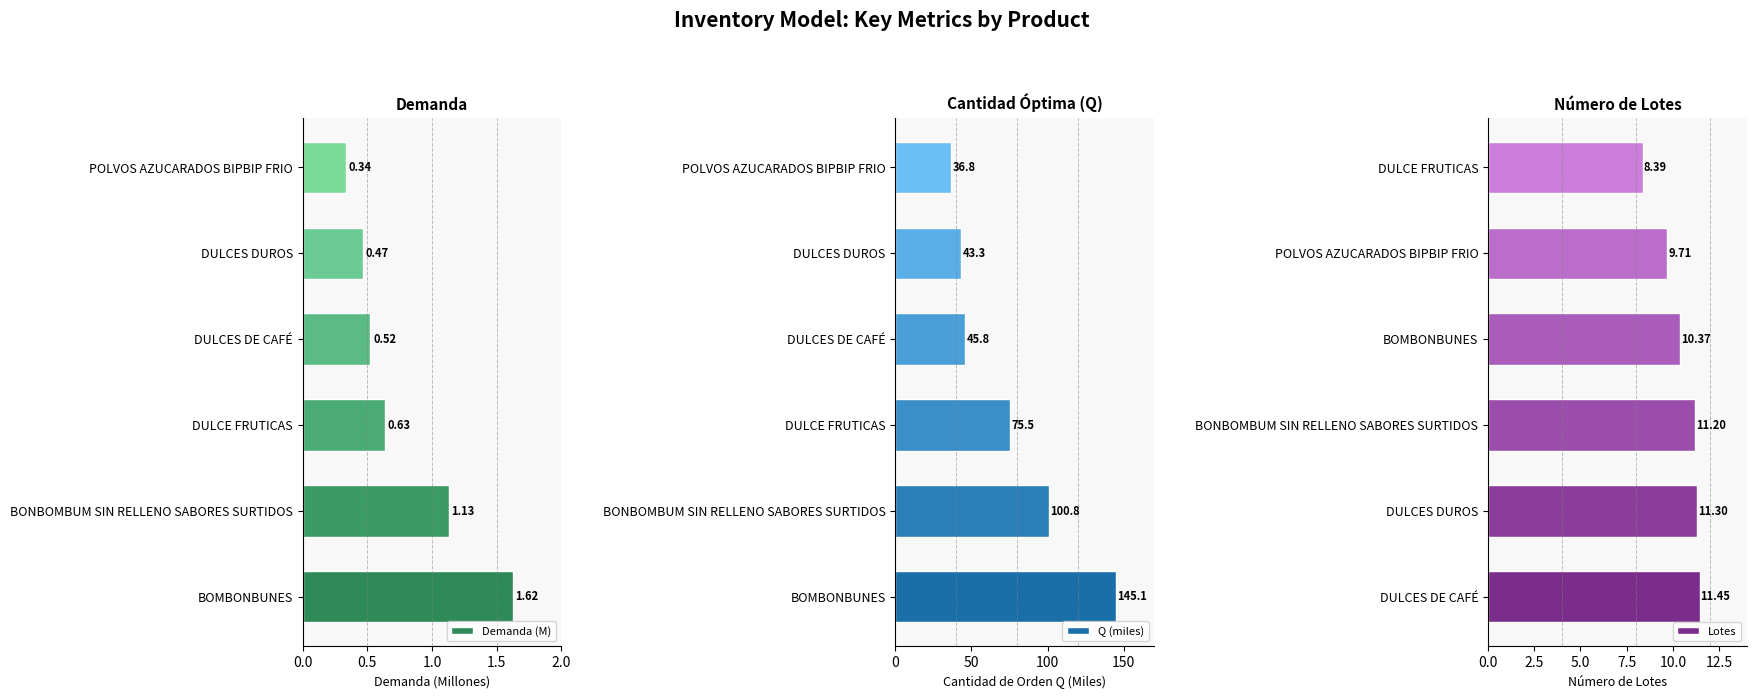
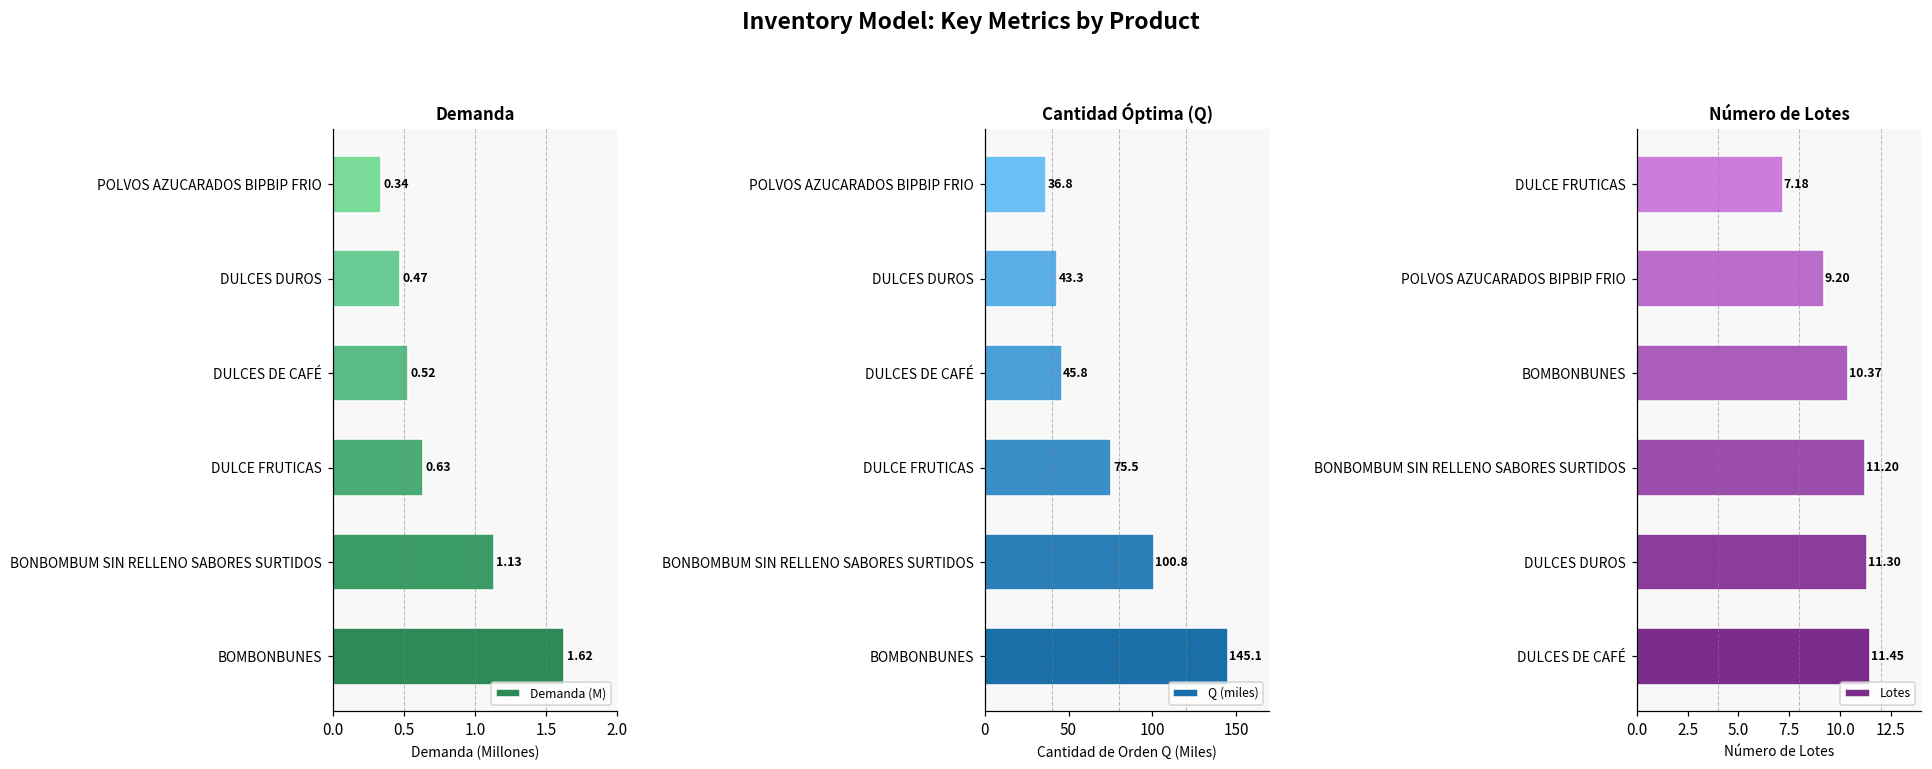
Número de Lotes, DULCE FRUTICAS: 8.39 -> 7.18
Número de Lotes, POLVOS AZUCARADOS BIPBIP FRIO: 9.71 -> 9.20
